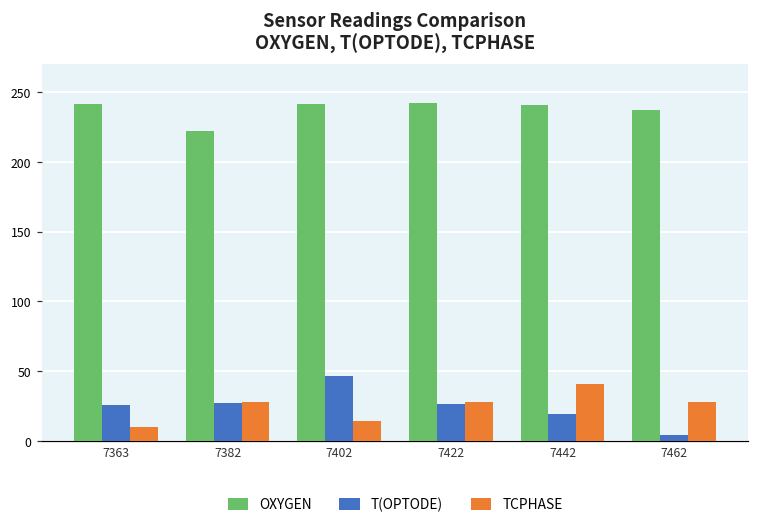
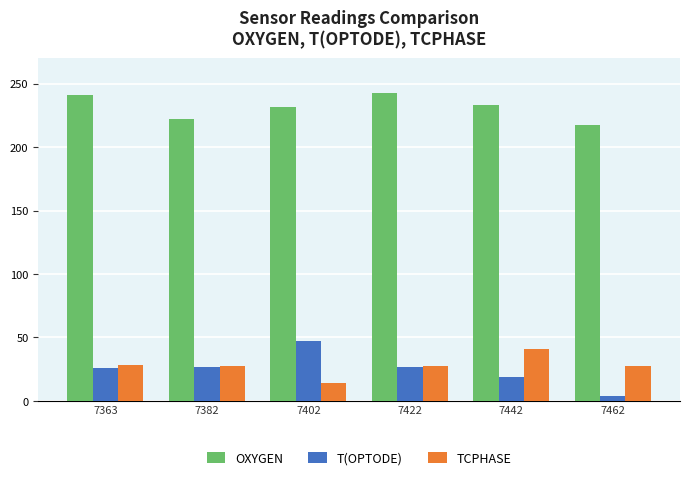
TCPHASE, 7363: 10 -> 28
OXYGEN, 7402: 241 -> 231
OXYGEN, 7442: 241 -> 233
OXYGEN, 7462: 237 -> 218
